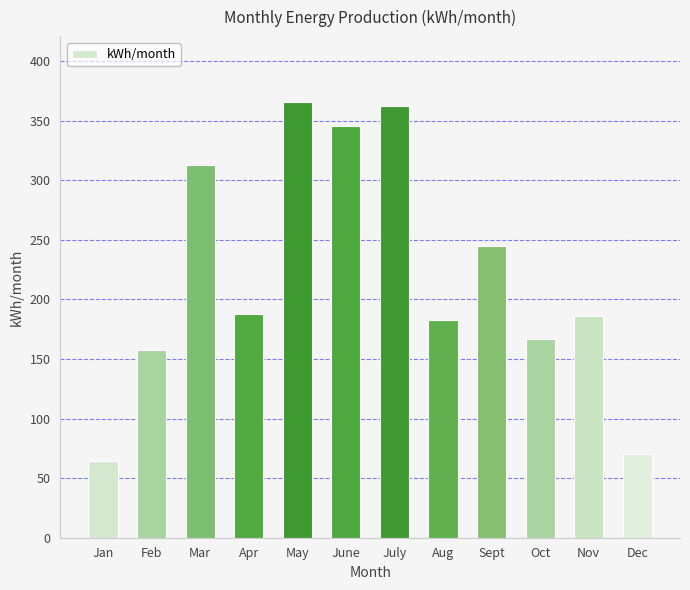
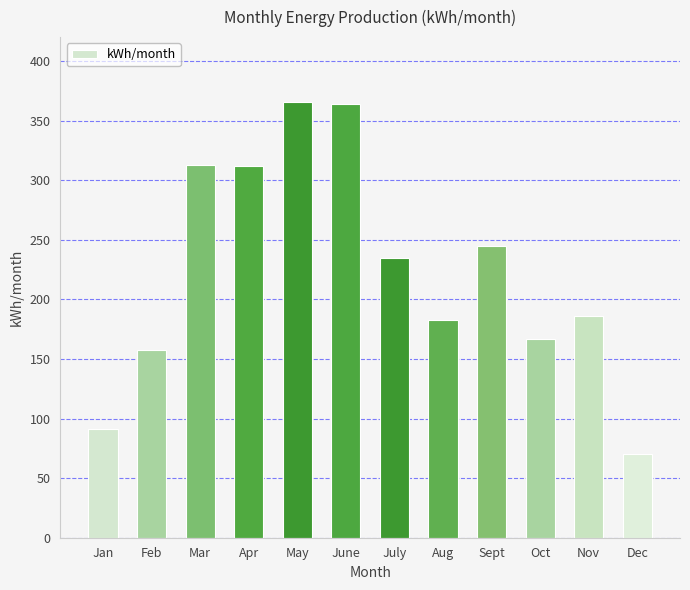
Jan: 65 -> 92
Apr: 188 -> 312
June: 346 -> 364
July: 363 -> 234
